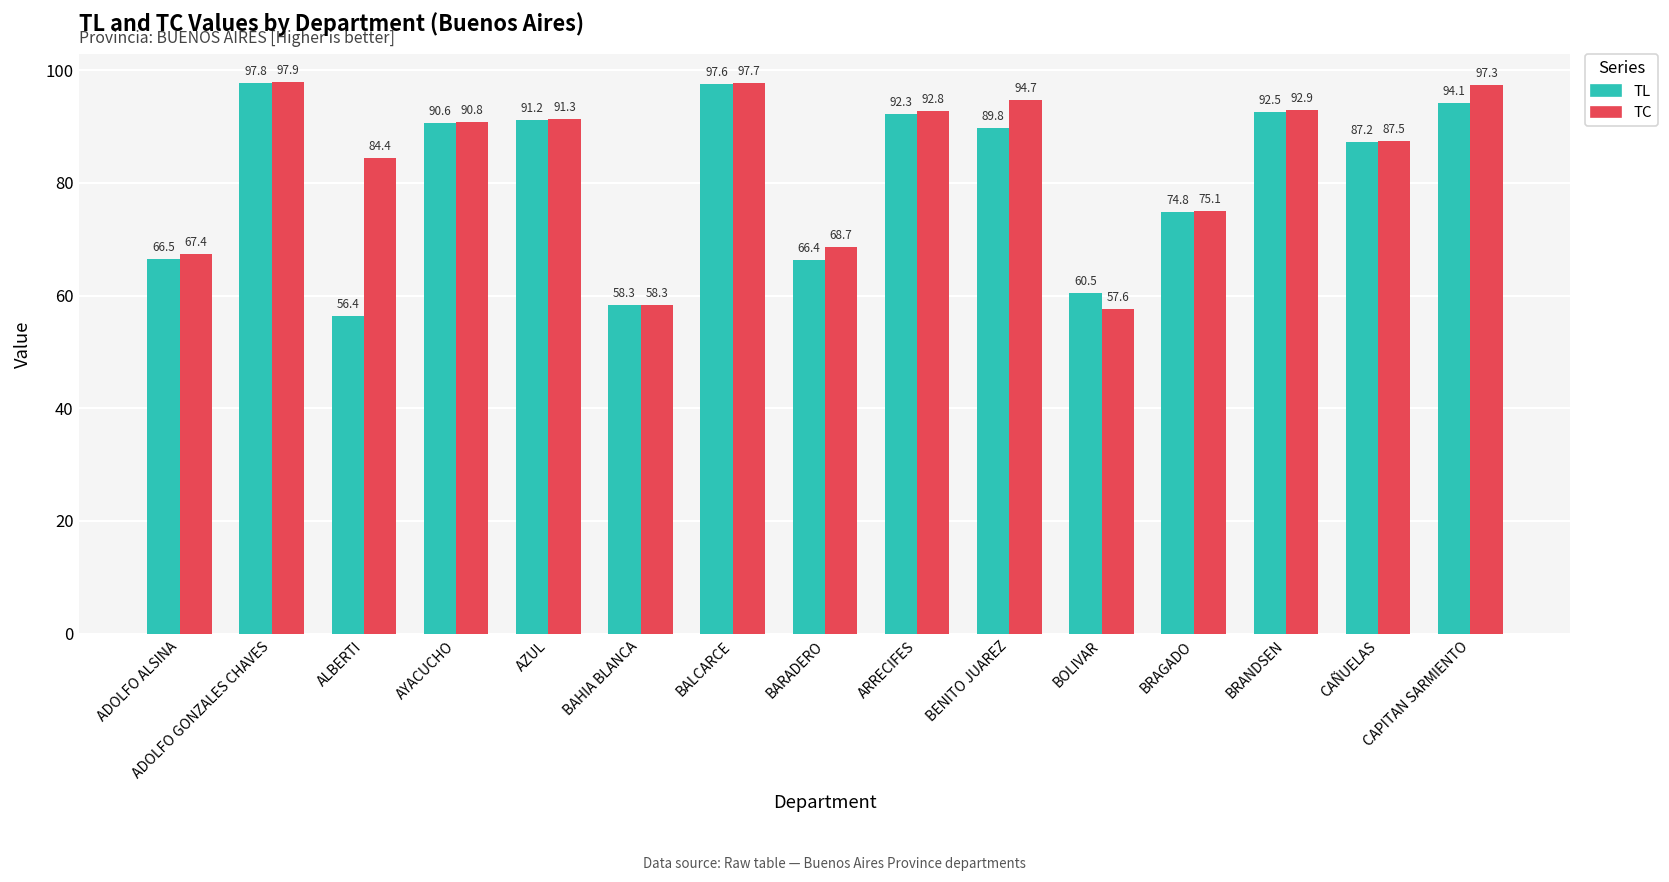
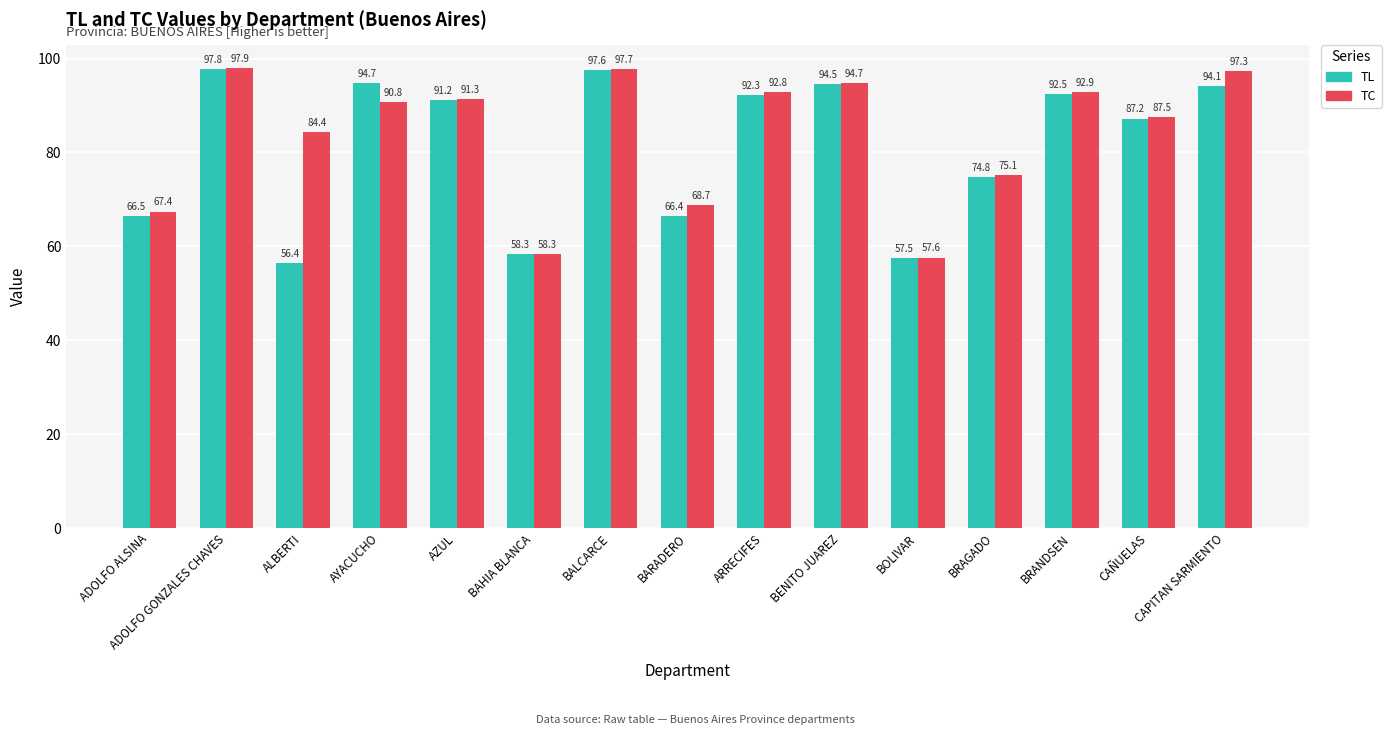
TL, AYACUCHO: 90.6 -> 94.7
TL, BENITO JUAREZ: 89.8 -> 94.5
TL, BOLIVAR: 60.5 -> 57.5
